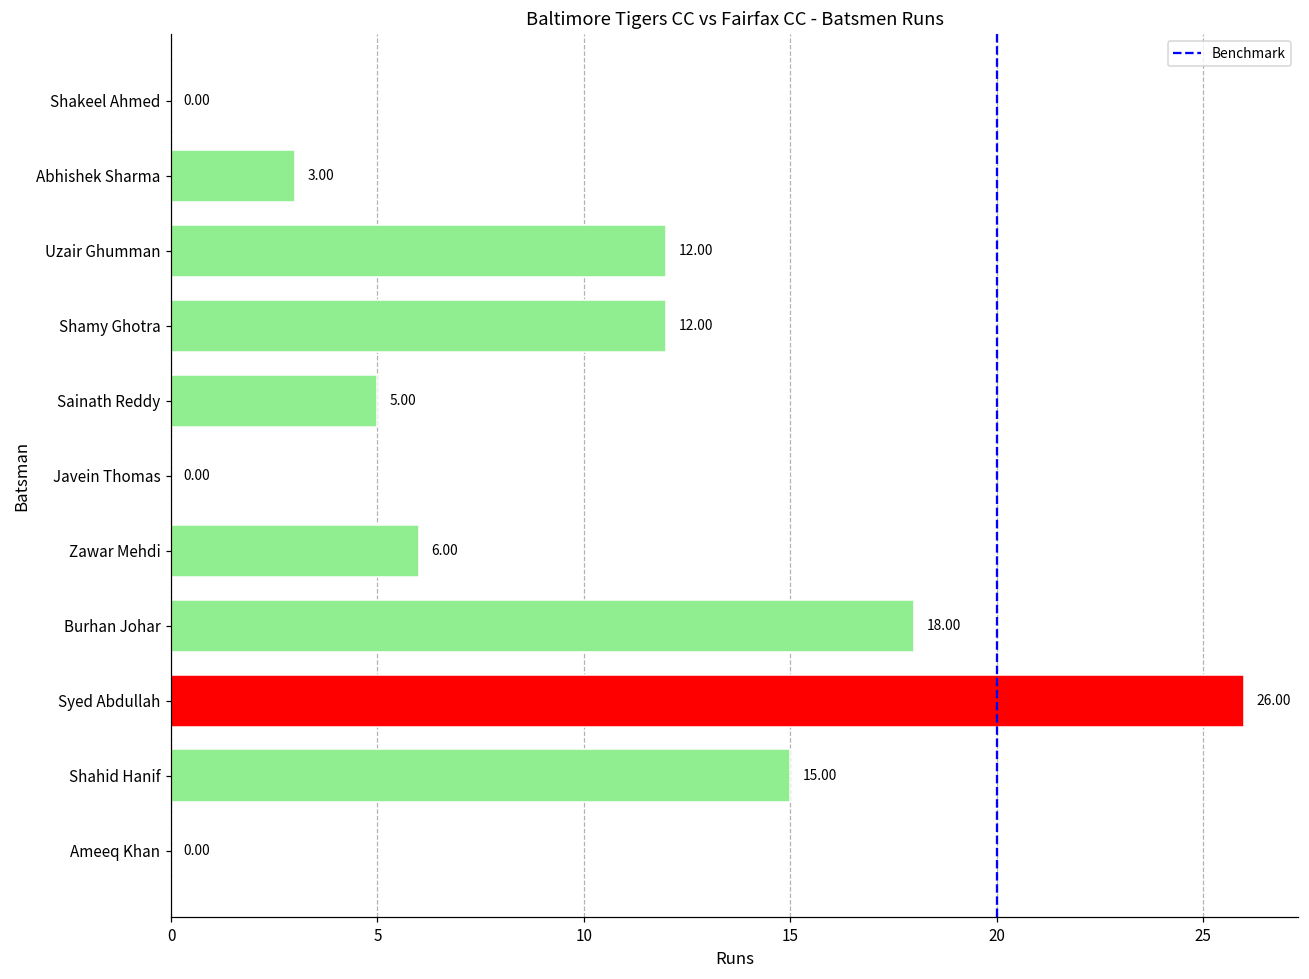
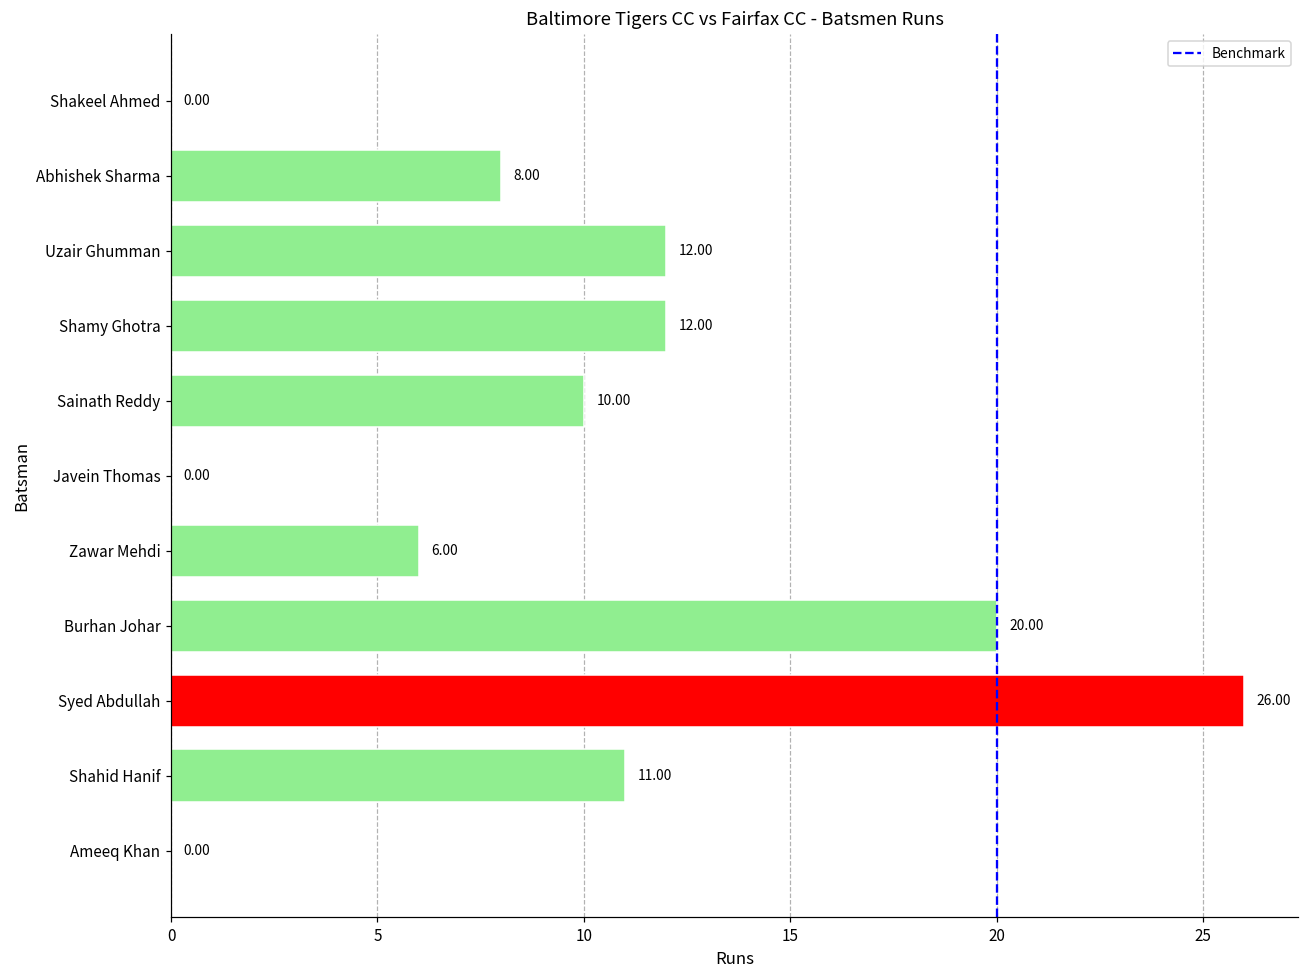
Abhishek Sharma: 3.00 -> 8.00
Sainath Reddy: 5.00 -> 10.00
Burhan Johar: 18.00 -> 20.00
Shahid Hanif: 15.00 -> 11.00
